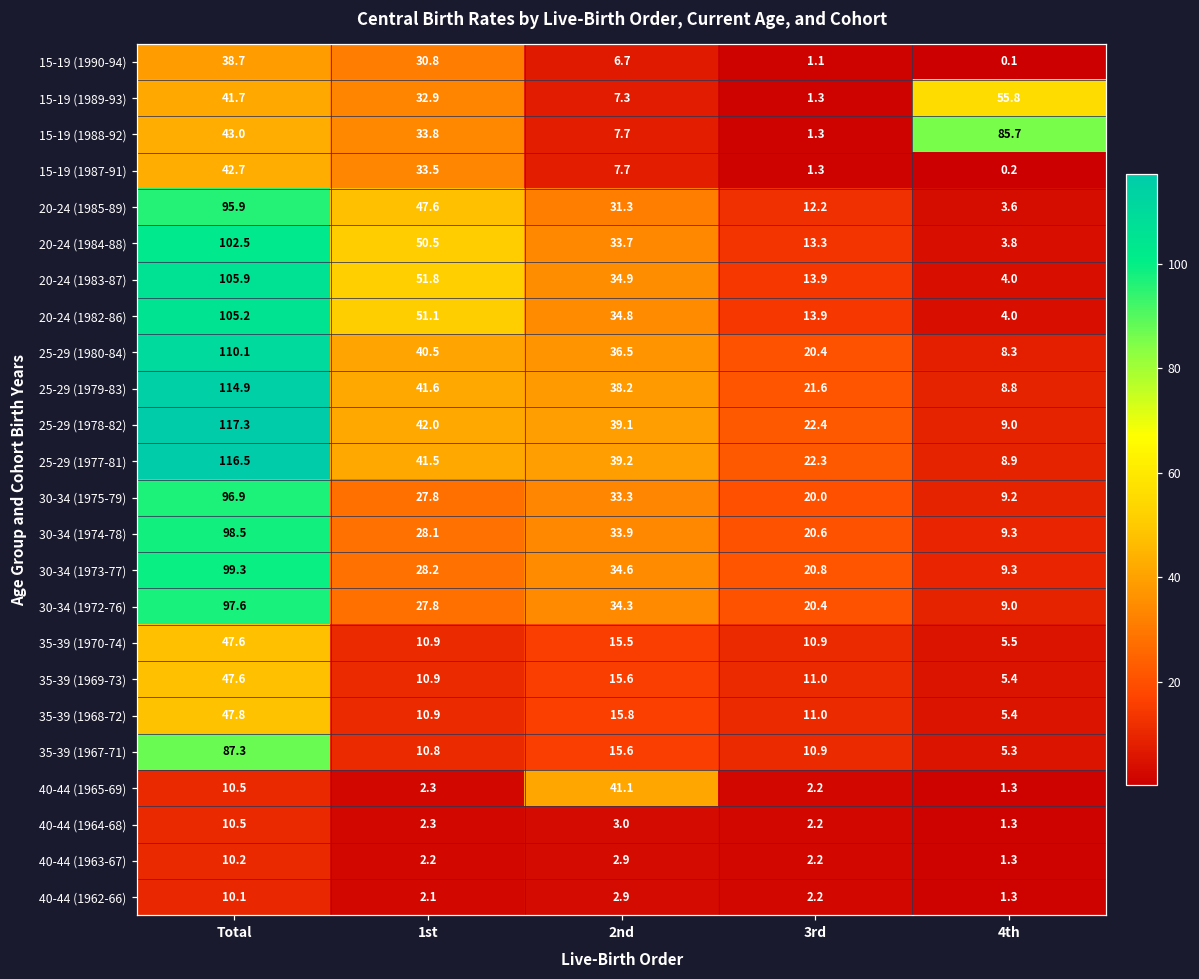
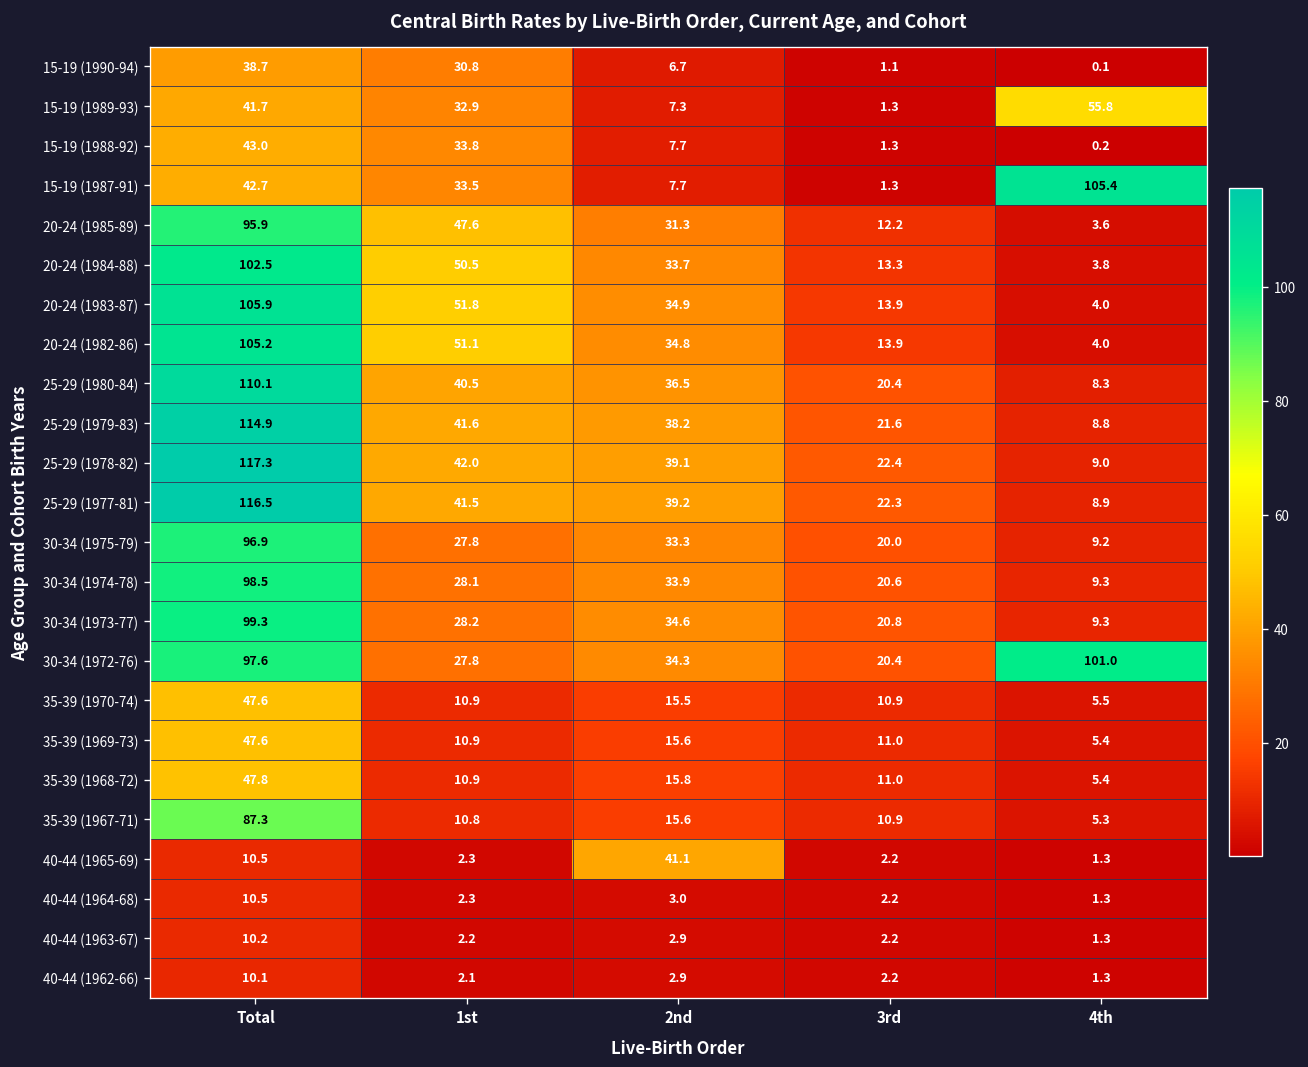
15-19 (1988-92), 4th: 85.7 -> 0.2
15-19 (1987-91), 4th: 0.2 -> 105.4
30-34 (1972-76), 4th: 9.0 -> 101.0
